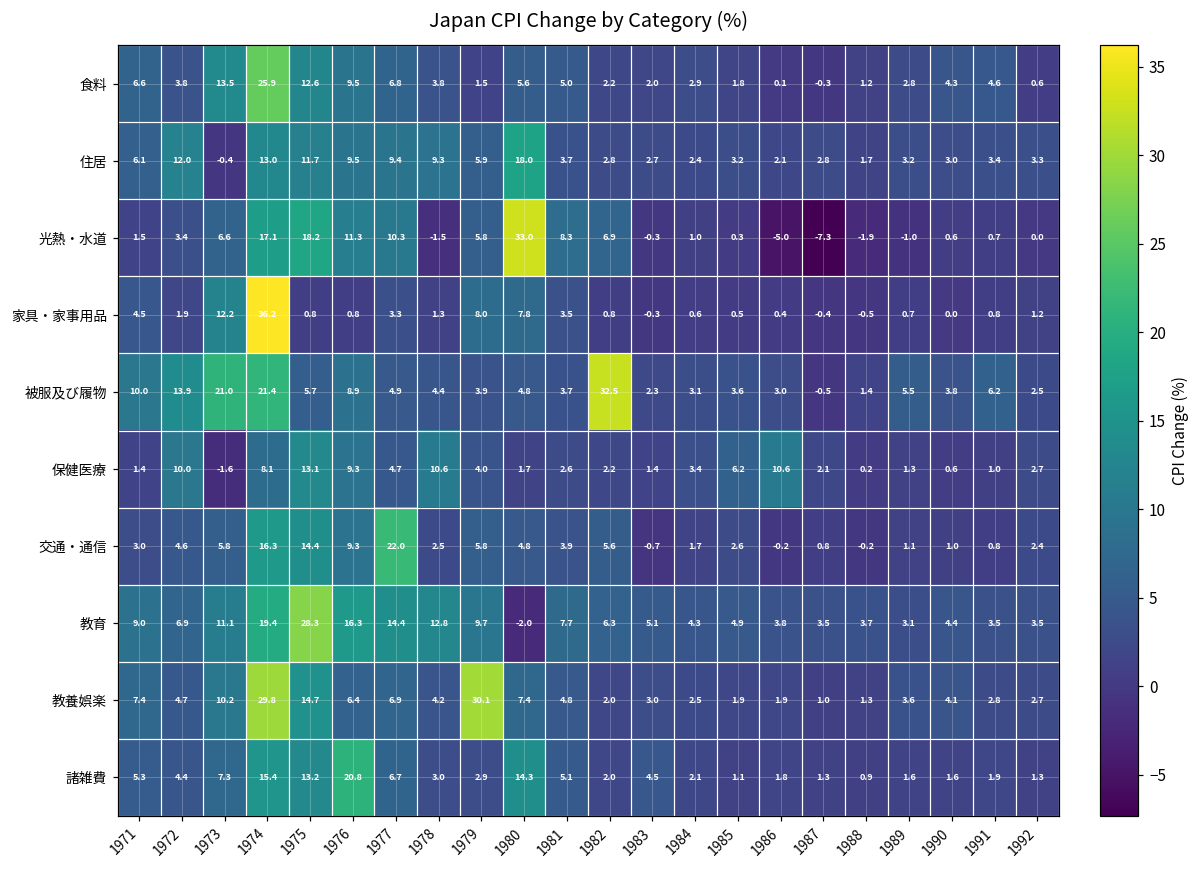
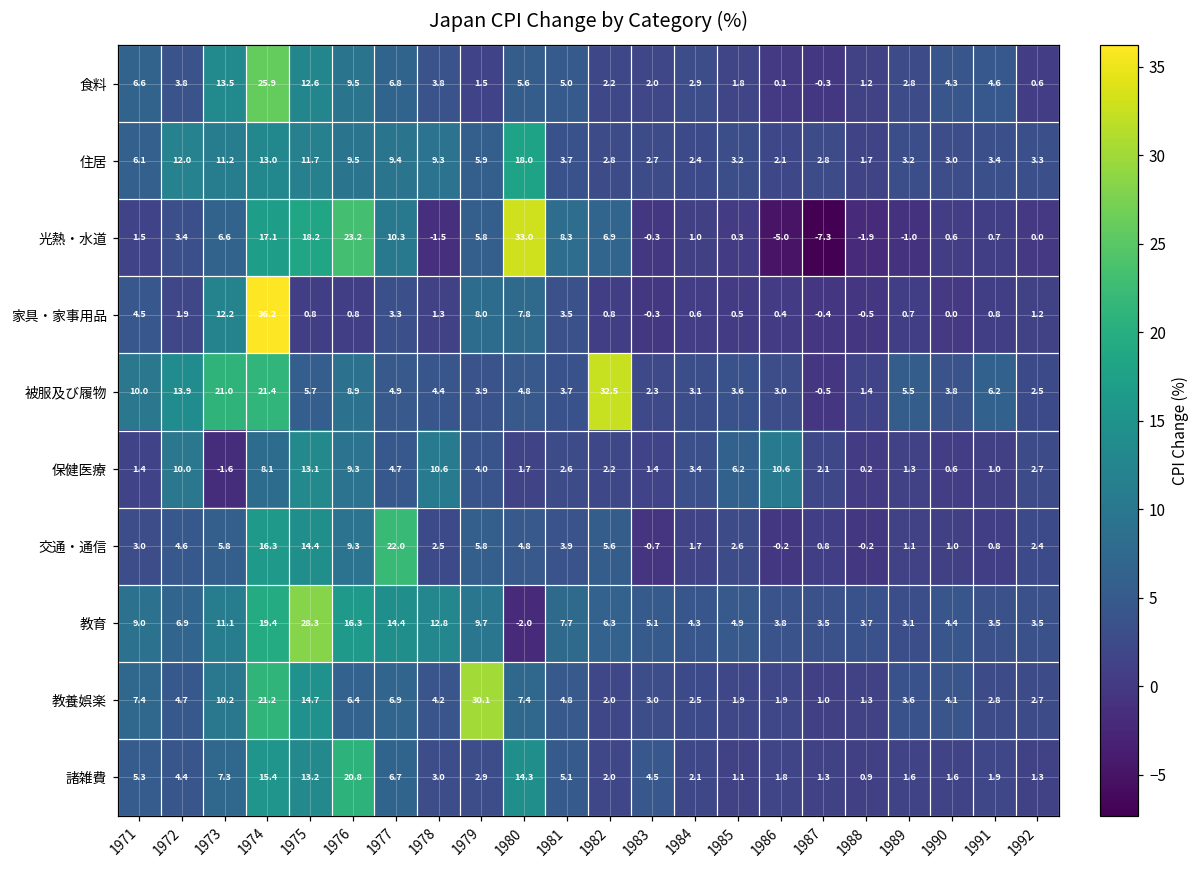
住居, 1973: -0.4 -> 11.2
光熱・水道, 1976: 11.3 -> 23.2
教養娯楽, 1974: 29.8 -> 21.2
